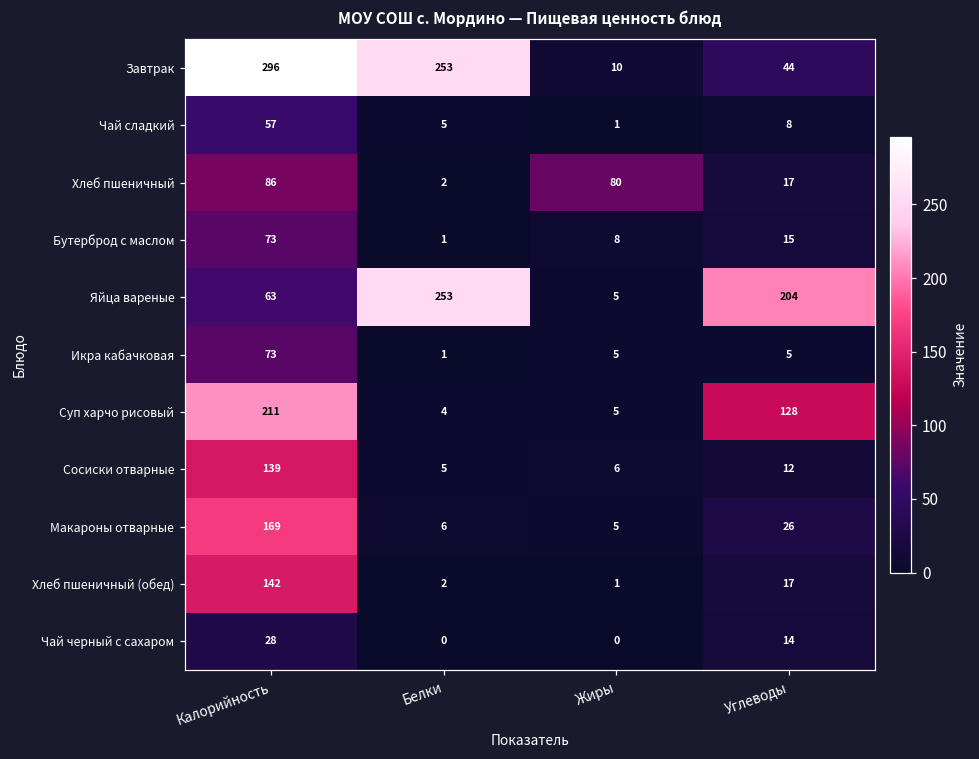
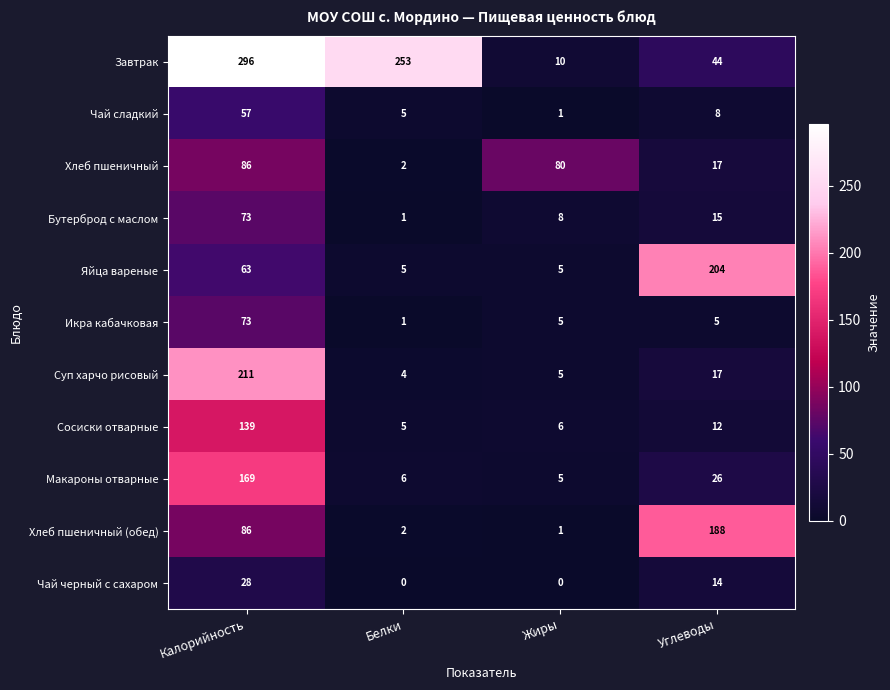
Яйца вареные, Белки: 253 -> 5
Суп харчо рисовый, Углеводы: 128 -> 17
Хлеб пшеничный (обед), Калорийность: 142 -> 86
Хлеб пшеничный (обед), Углеводы: 17 -> 188
